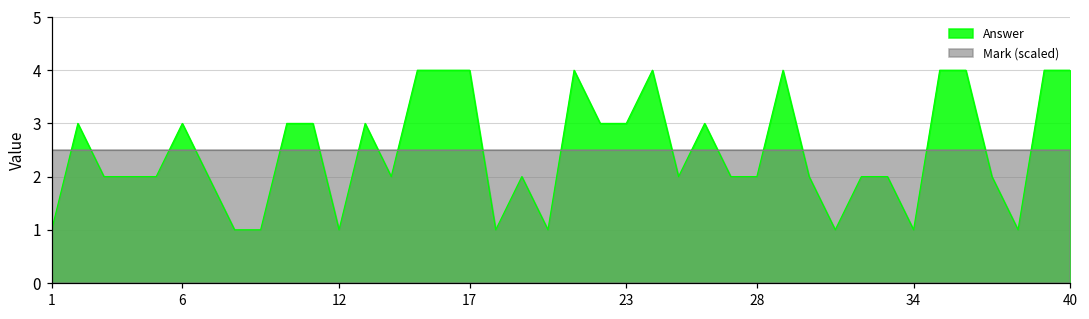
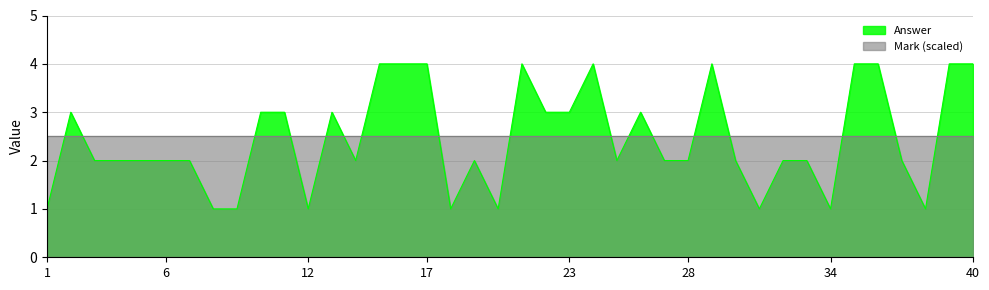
Answer, 6: 3 -> 2
